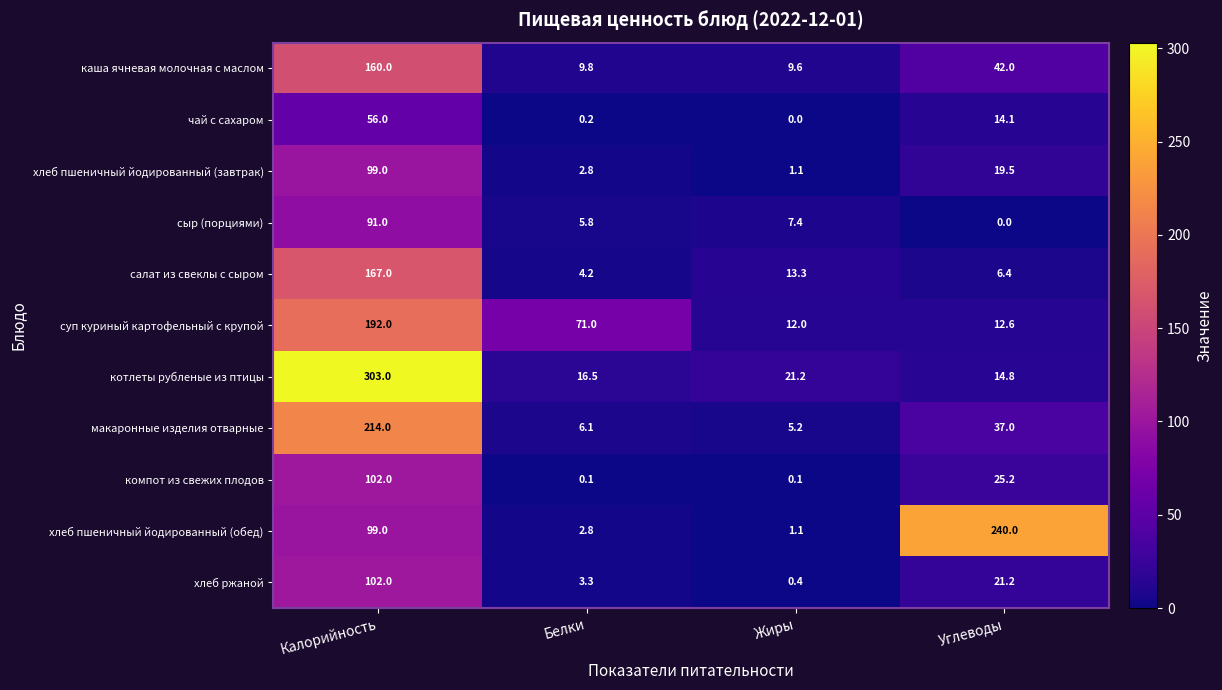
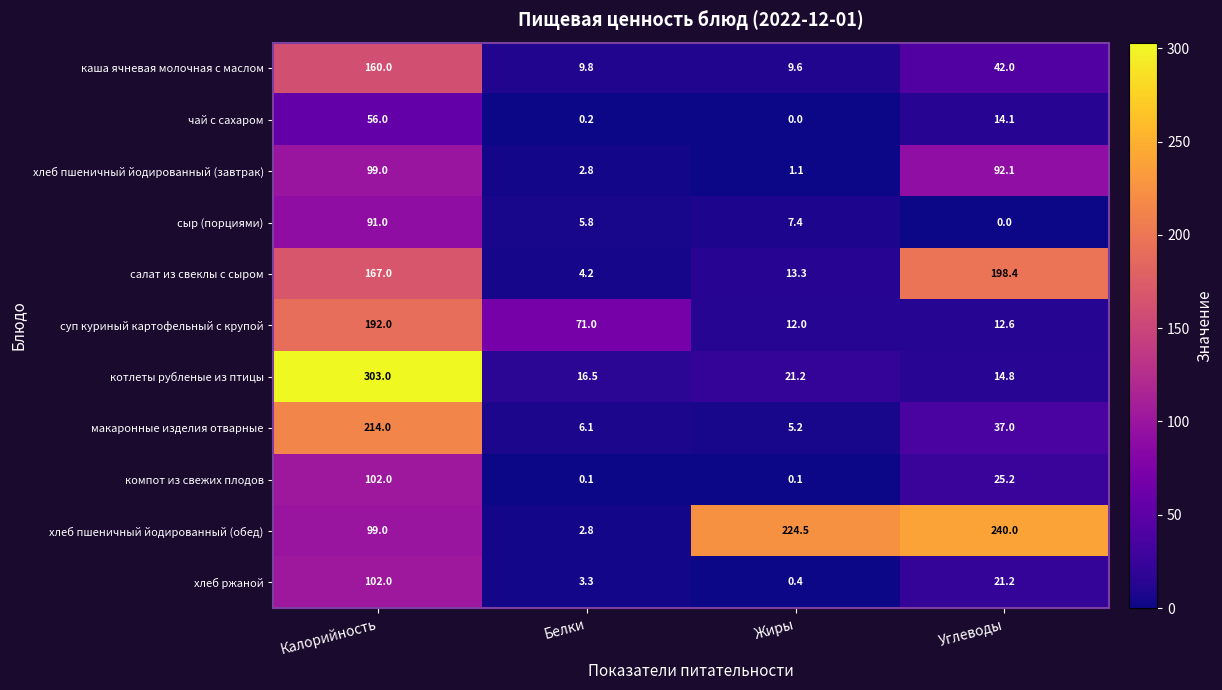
хлеб пшеничный йодированный (завтрак), Углеводы: 19.5 -> 92.1
салат из свеклы с сыром, Углеводы: 6.4 -> 198.4
хлеб пшеничный йодированный (обед), Жиры: 1.1 -> 224.5
